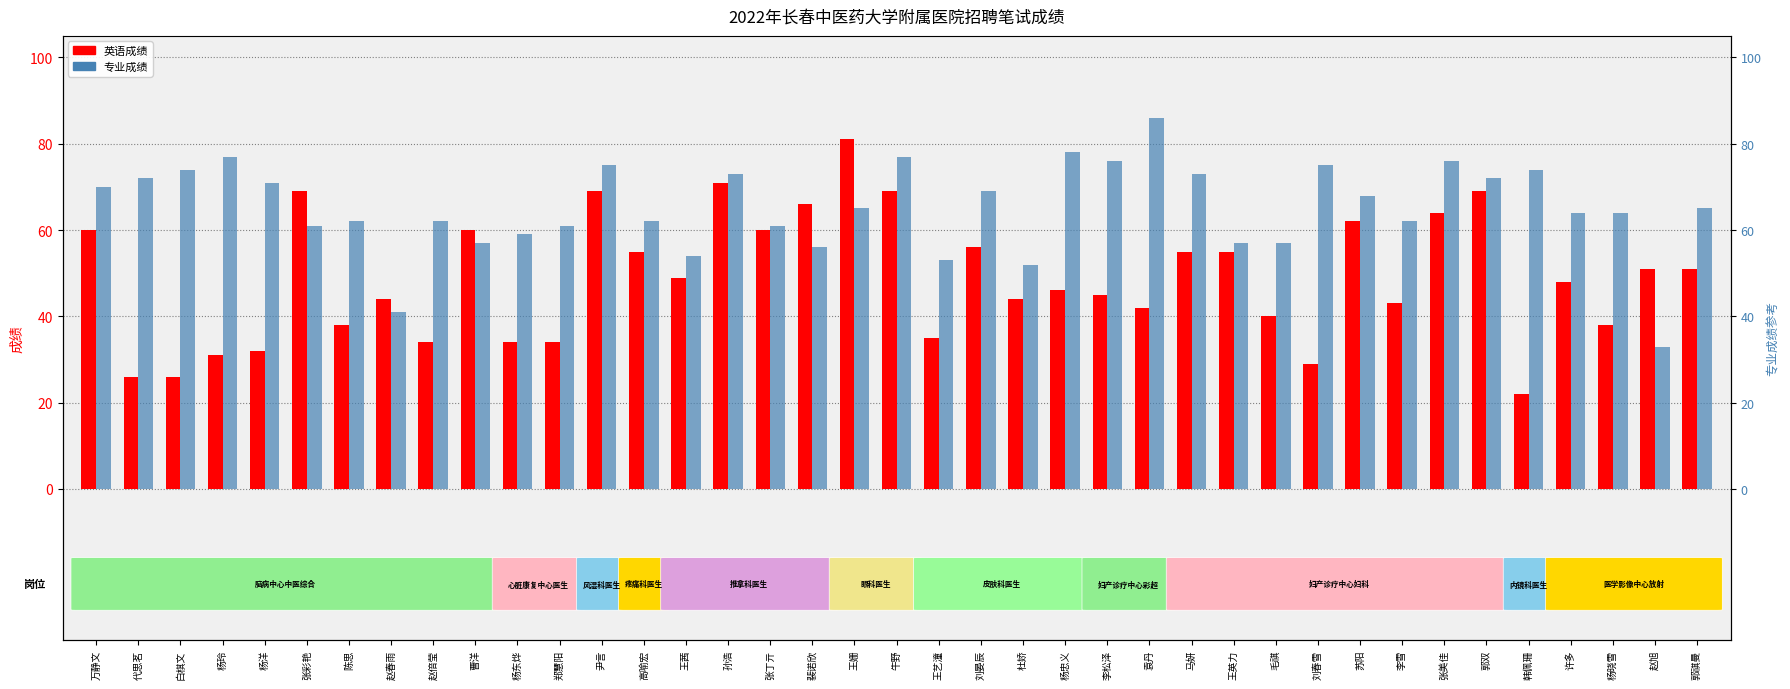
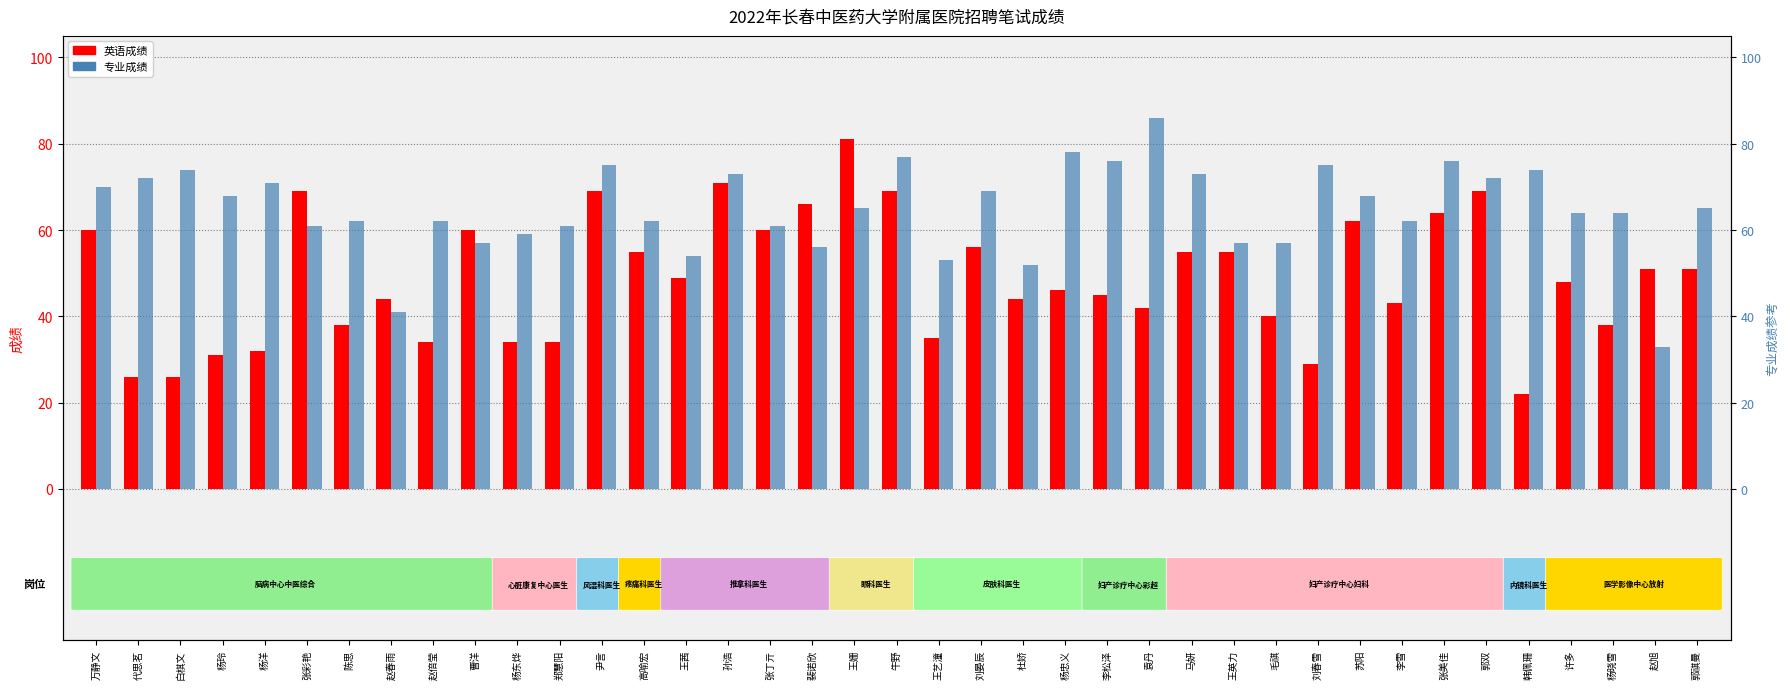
专业成绩, 杨玲: 77 -> 68
